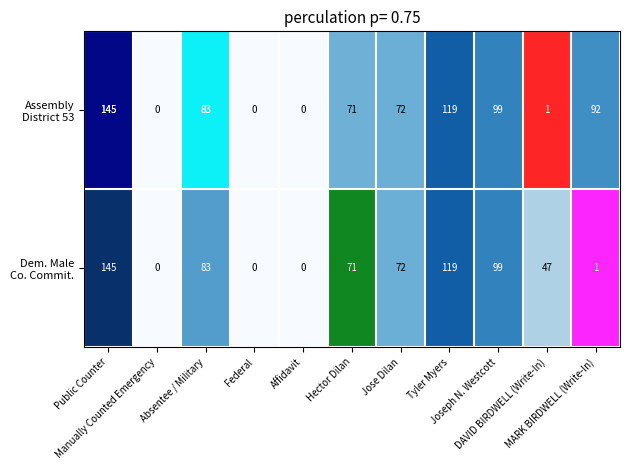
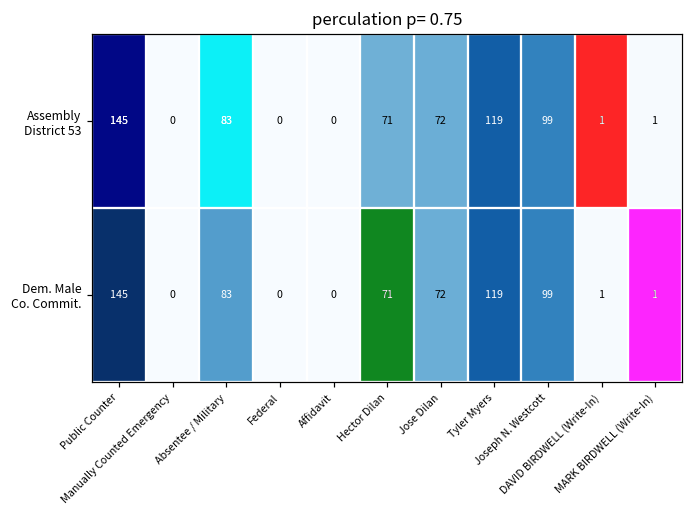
Assembly District 53, MARK BIRDWELL (Write-In): 92 -> 1
Dem. Male Co. Commit., DAVID BIRDWELL (Write-In): 47 -> 1
